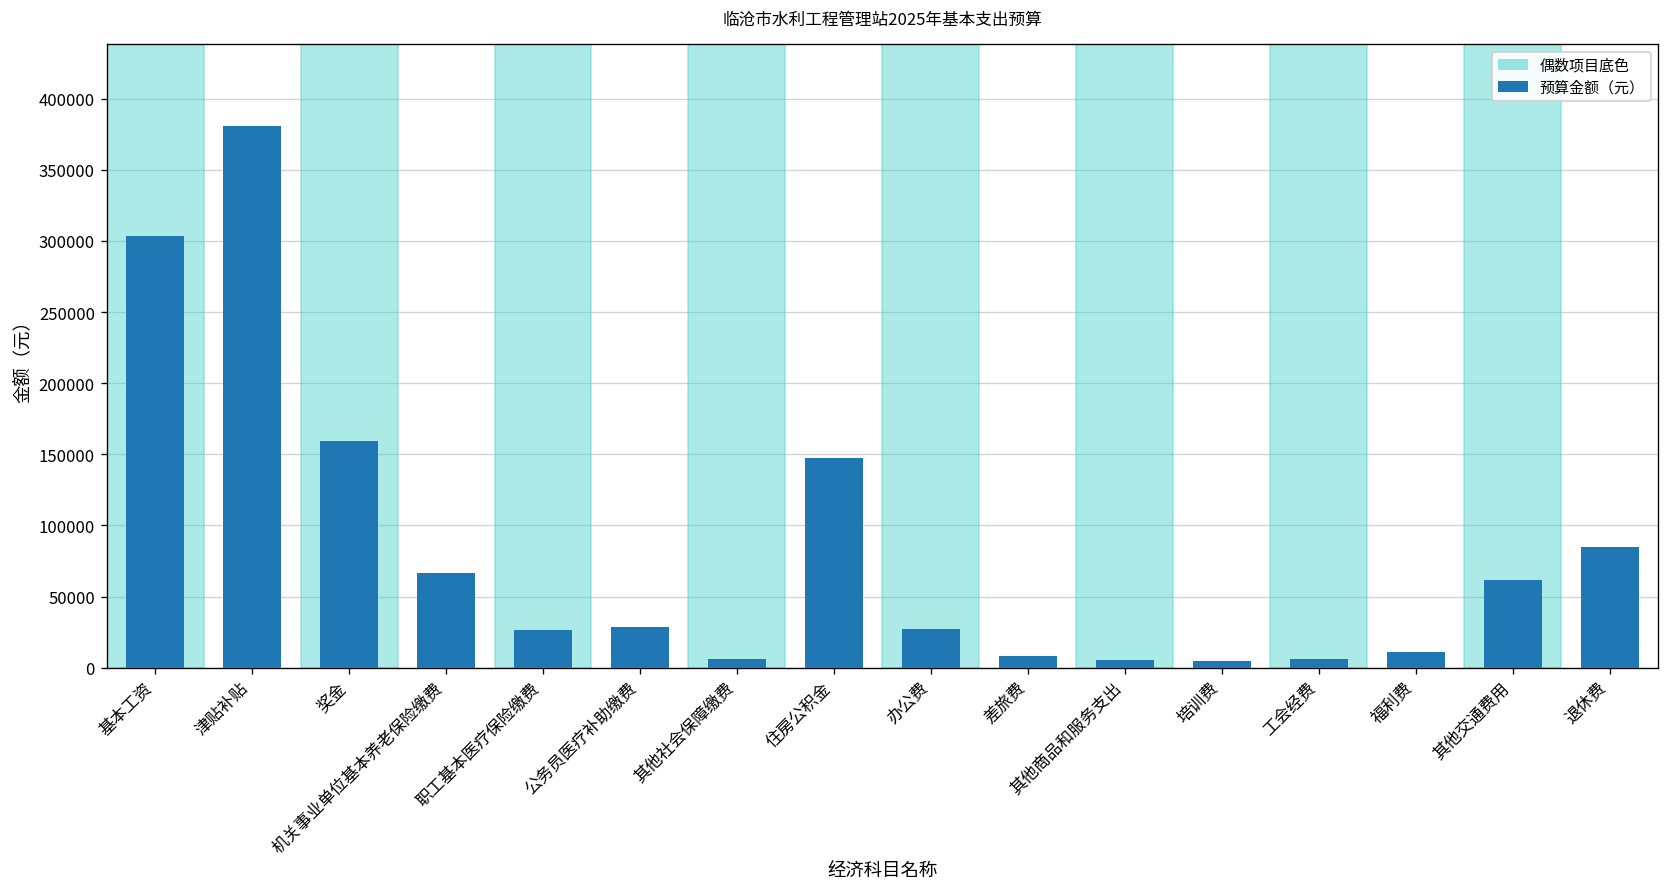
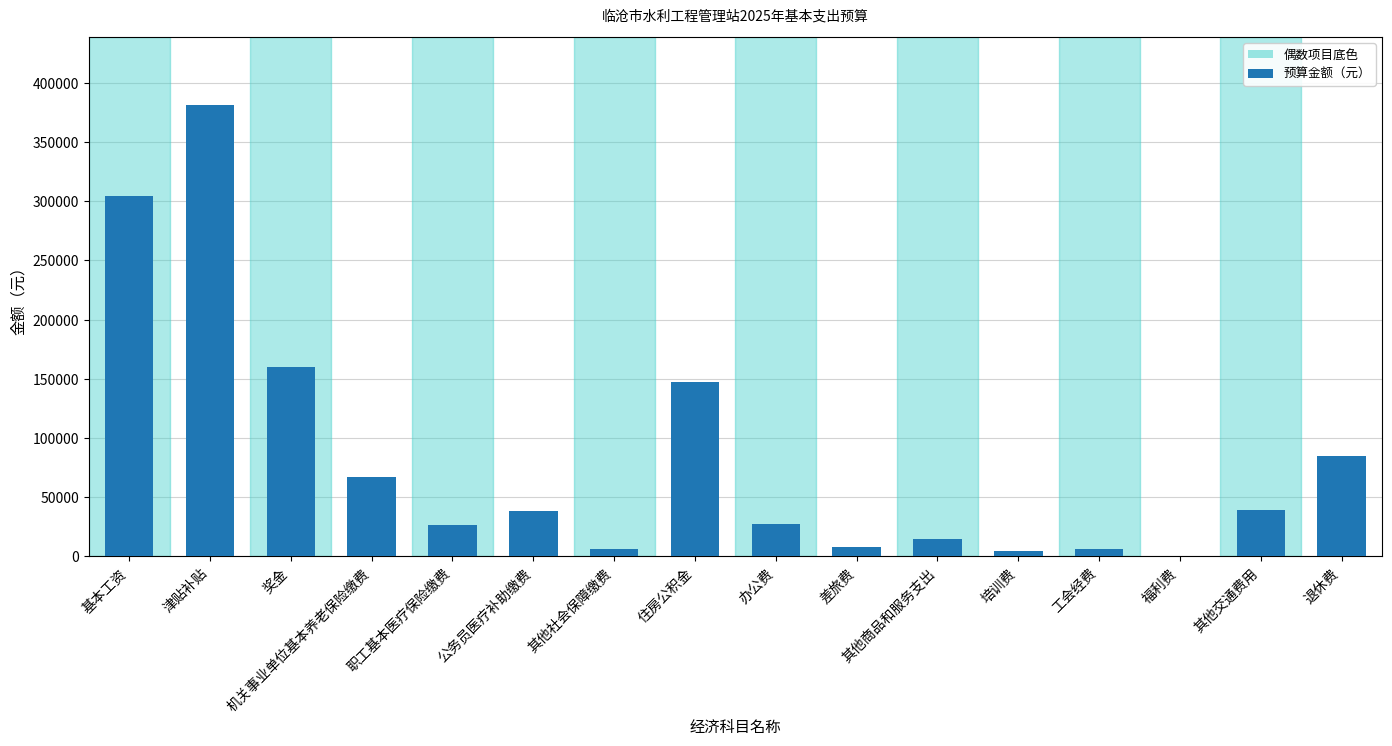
公务员医疗补助缴费: 28000 -> 39000
其他商品和服务支出: 6000 -> 15000
福利费: 11000 -> 0
其他交通费用: 62000 -> 39000
